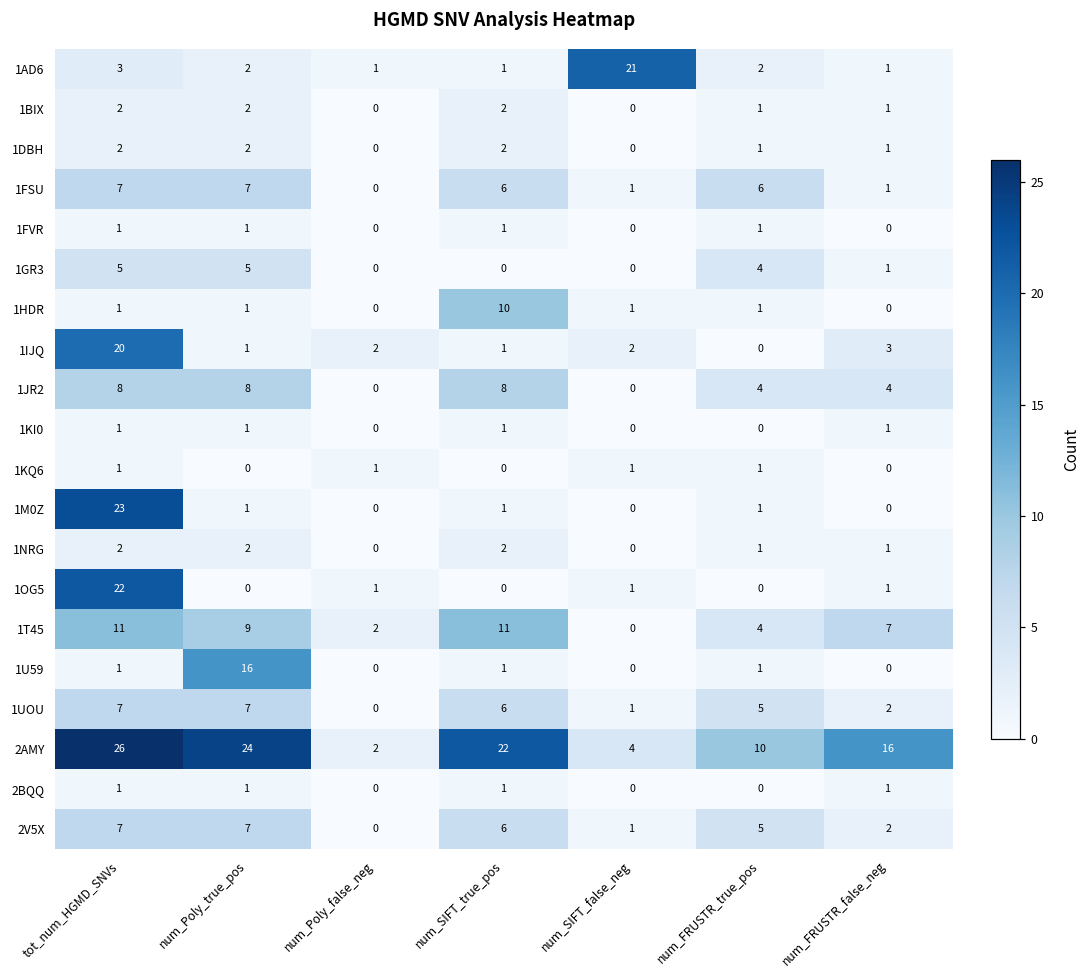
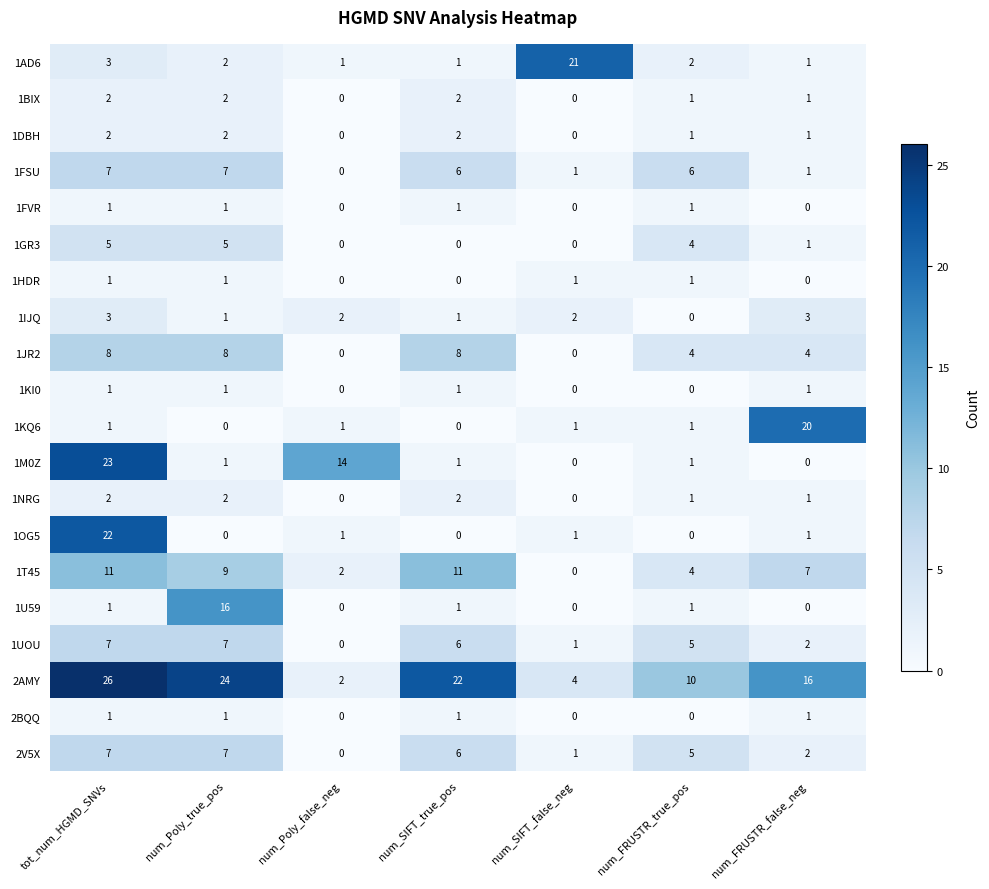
1HDR, num_SIFT_true_pos: 10 -> 0
1IJQ, tot_num_HGMD_SNVs: 20 -> 3
1KQ6, num_FRUSTR_false_neg: 0 -> 20
1M0Z, num_Poly_false_neg: 0 -> 14
